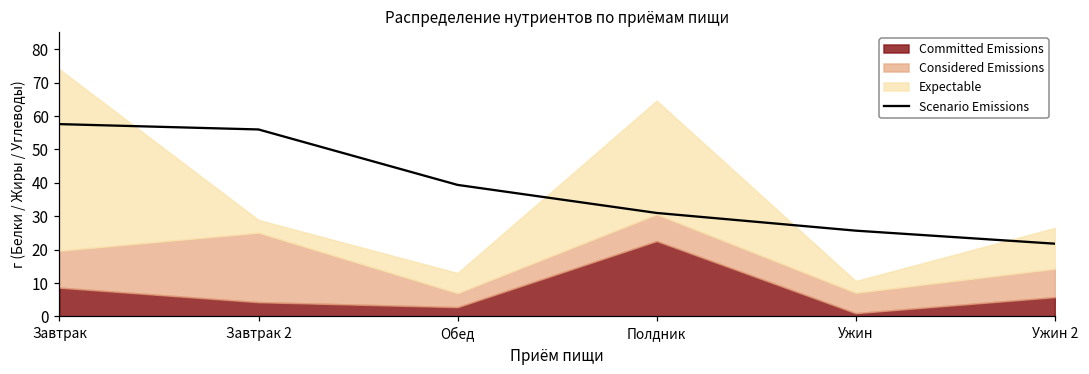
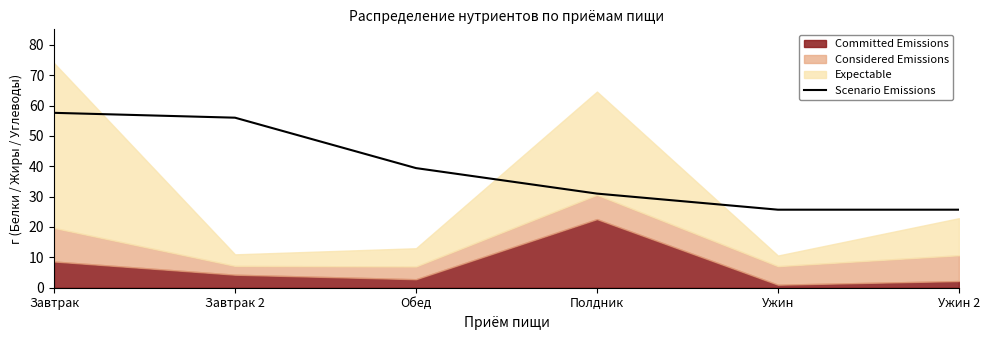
Considered Emissions, Завтрак 2: 21 -> 3
Scenario Emissions, Ужин 2: 22 -> 26
Committed Emissions, Ужин 2: 6 -> 2
